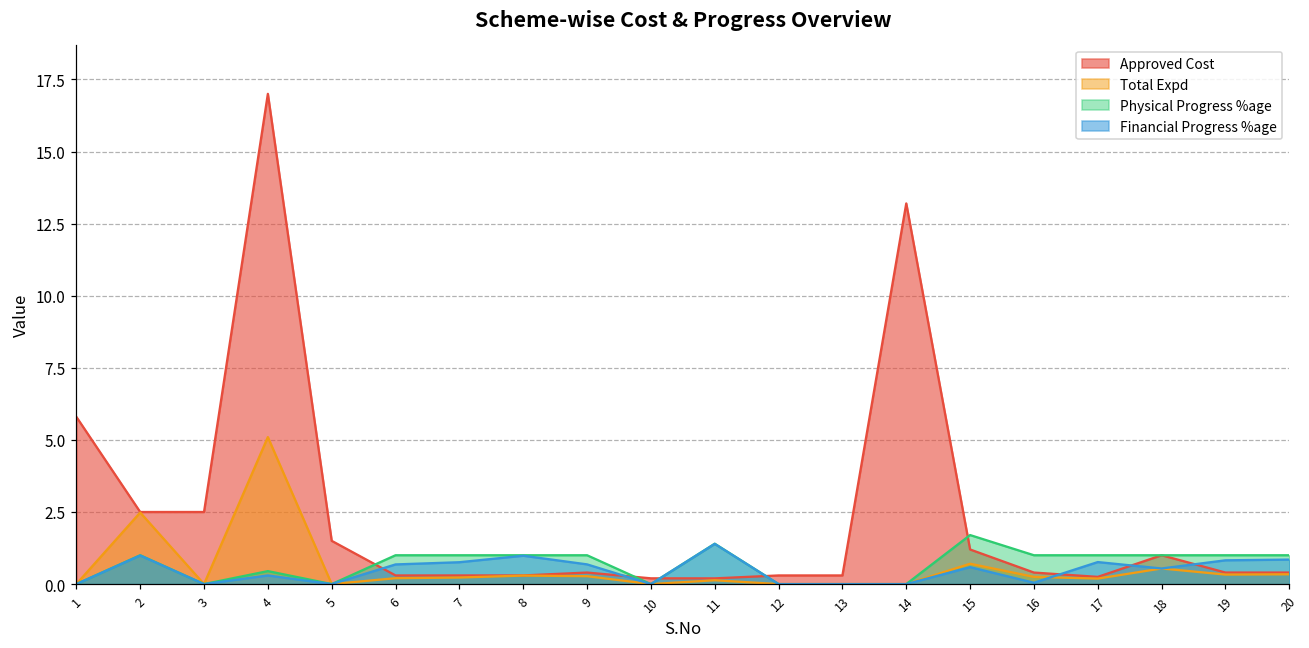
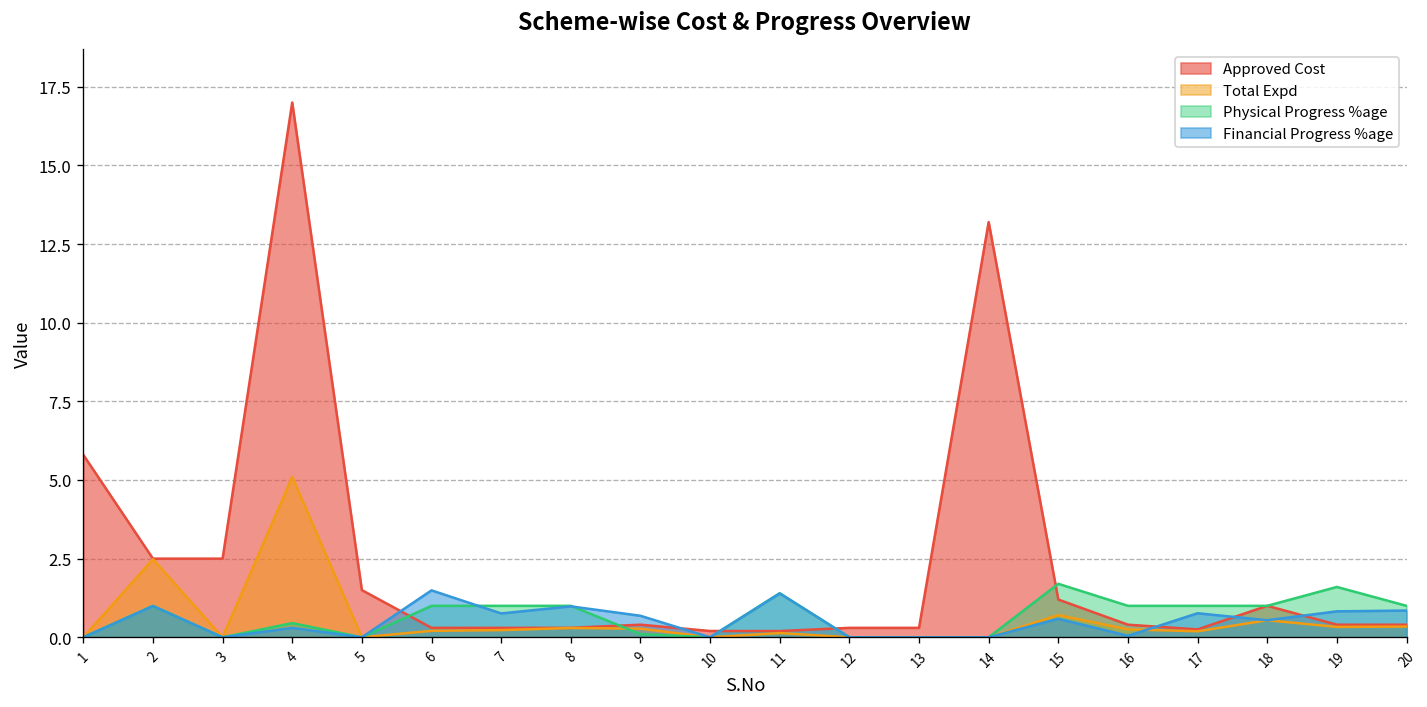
Financial Progress %age, 6: 0.7 -> 1.5
Physical Progress %age, 9: 1.0 -> 0.1
Physical Progress %age, 19: 1.0 -> 1.6
